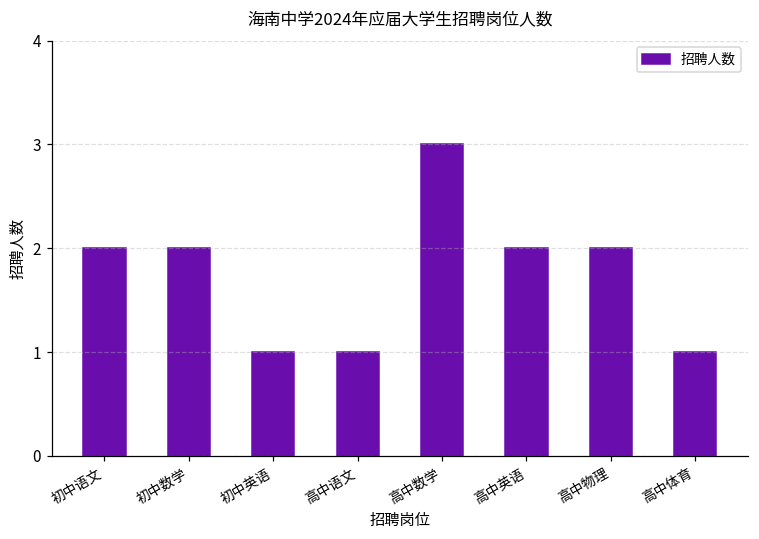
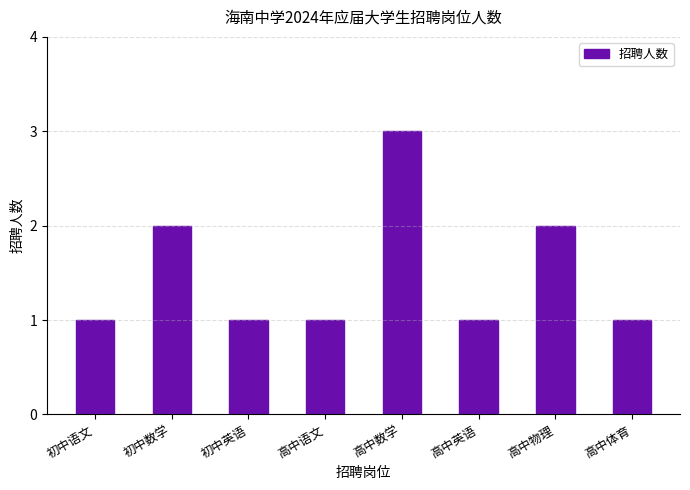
初中语文: 2 -> 1
高中英语: 2 -> 1
